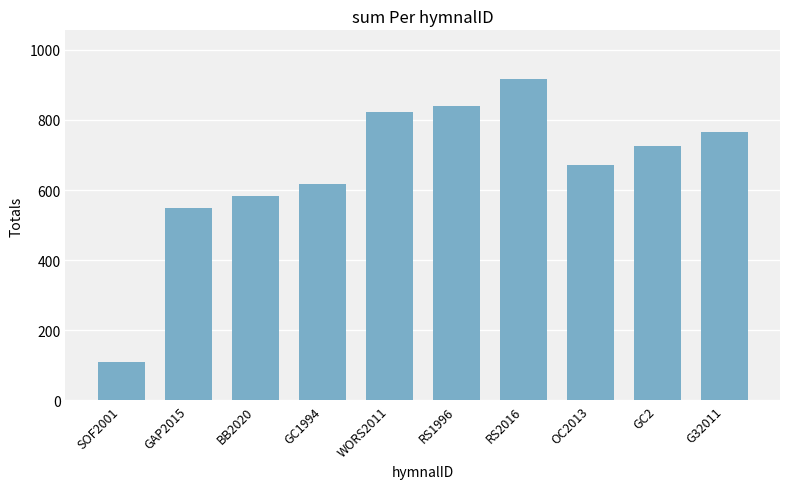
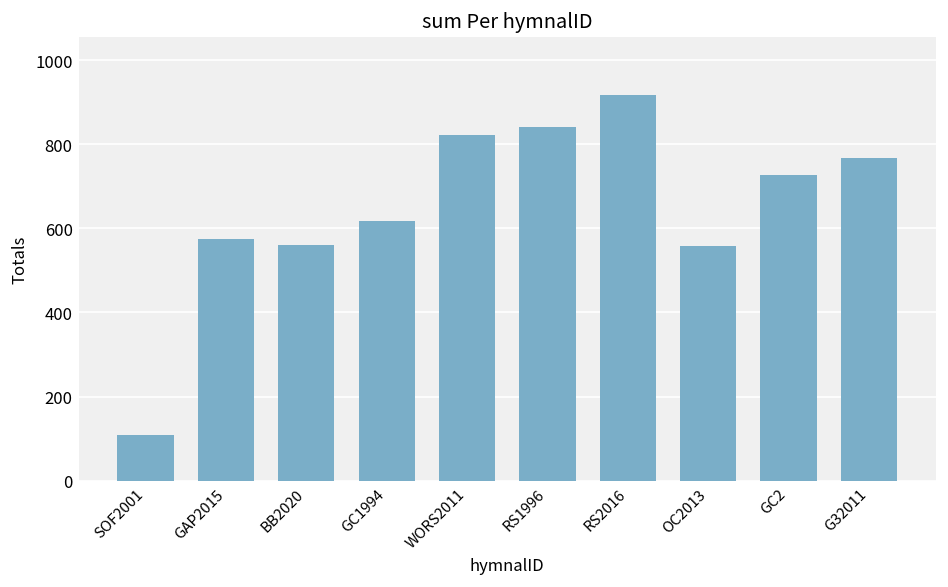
GAP2015: 550 -> 580
BB2020: 580 -> 560
OC2013: 670 -> 560
